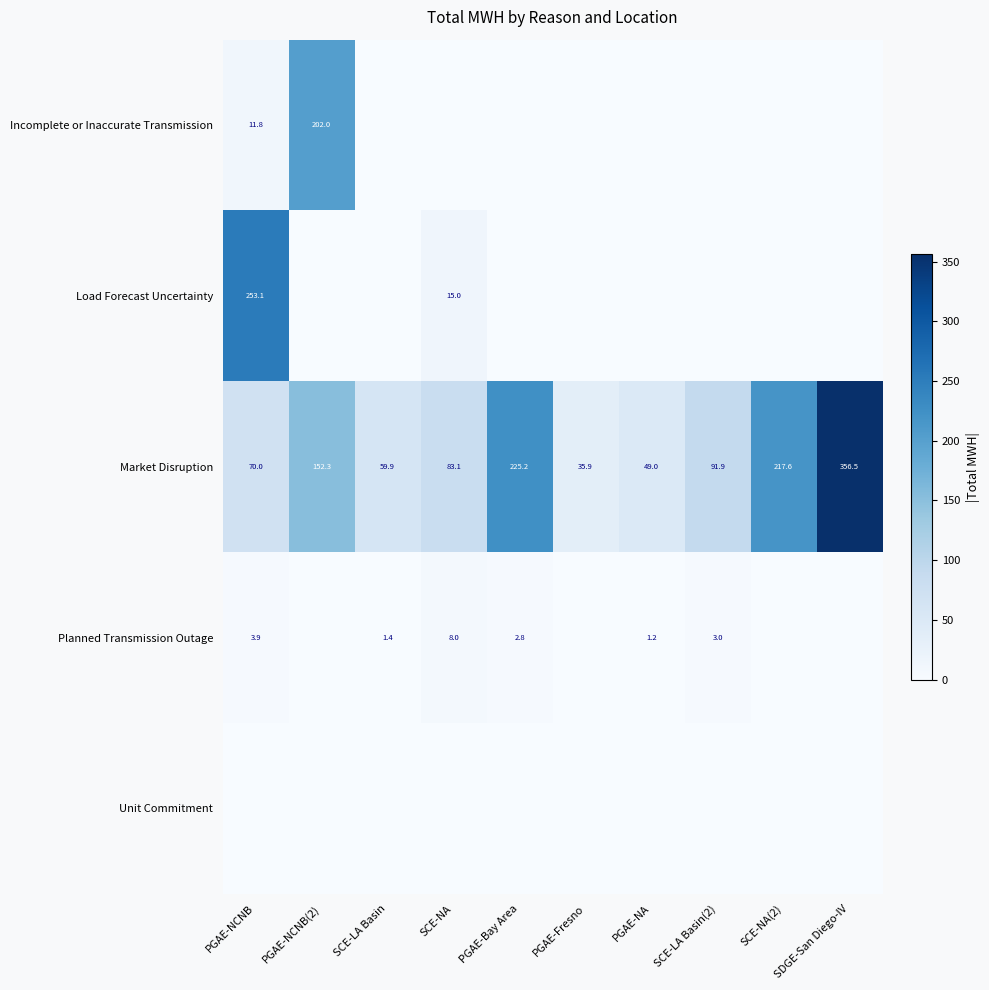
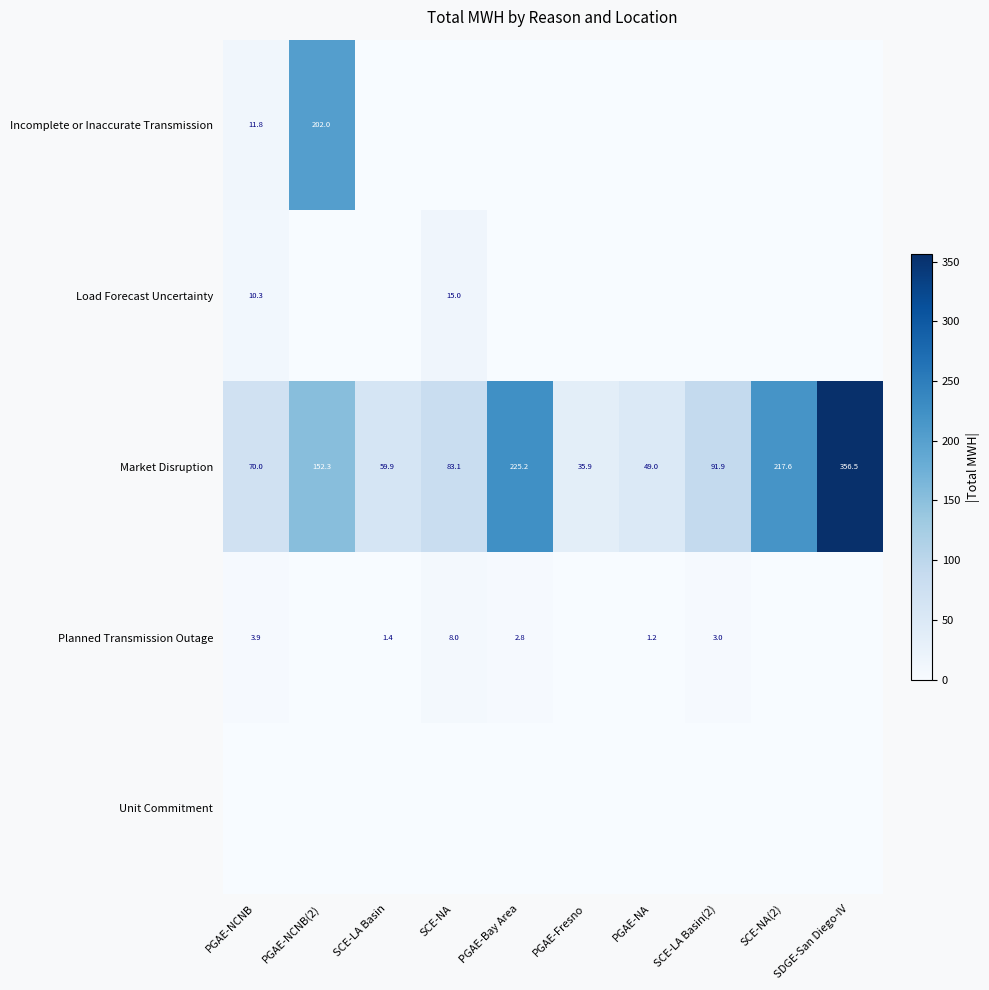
Load Forecast Uncertainty, PGAE-NCNB: 253.1 -> 10.3
